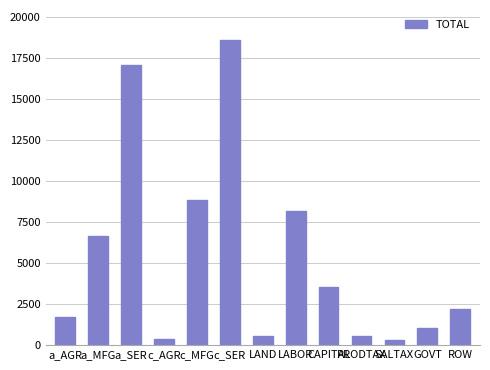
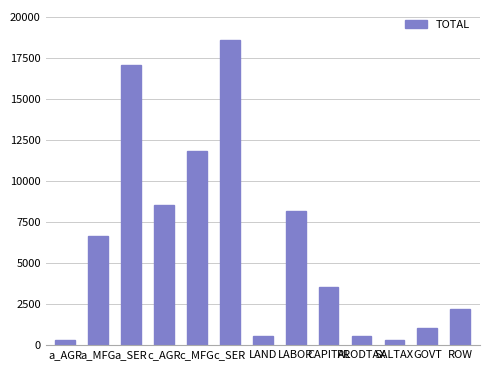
a_AGR: 1700 -> 300
c_AGR: 400 -> 8500
c_MFG: 8800 -> 11800
